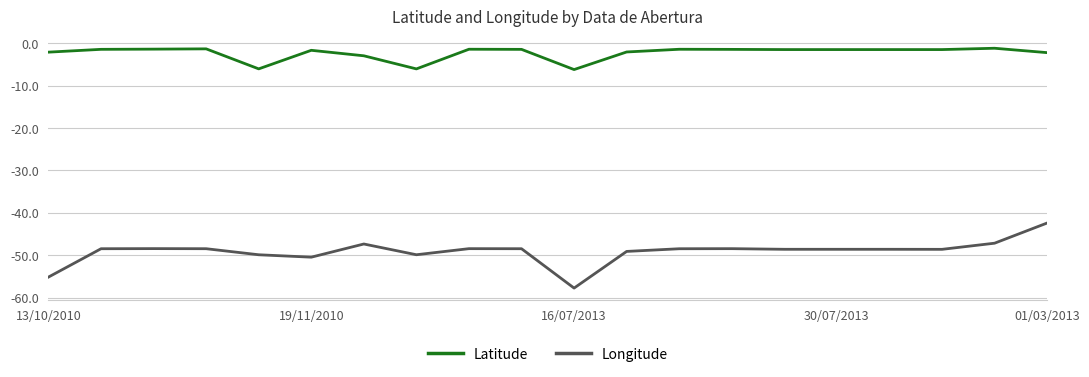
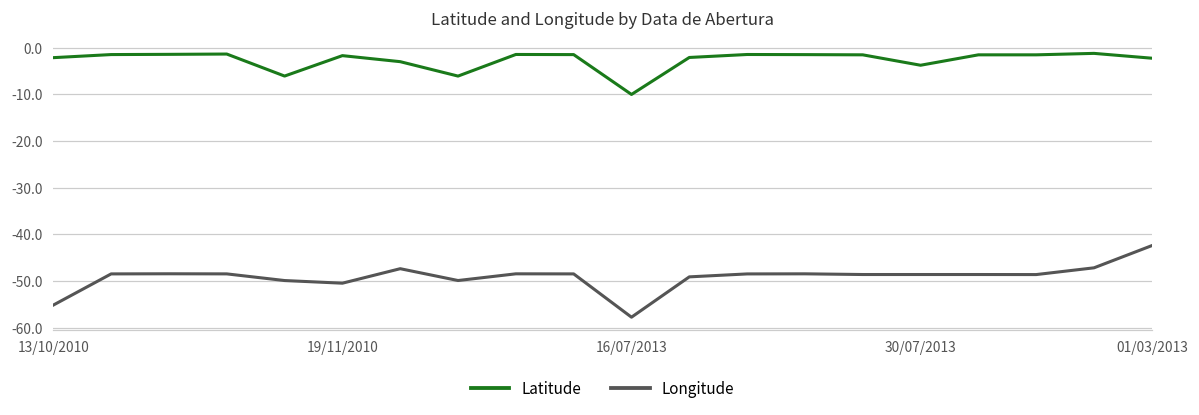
Latitude, 16/07/2013: -6 -> -10
Latitude, 30/07/2013: -2 -> -4
